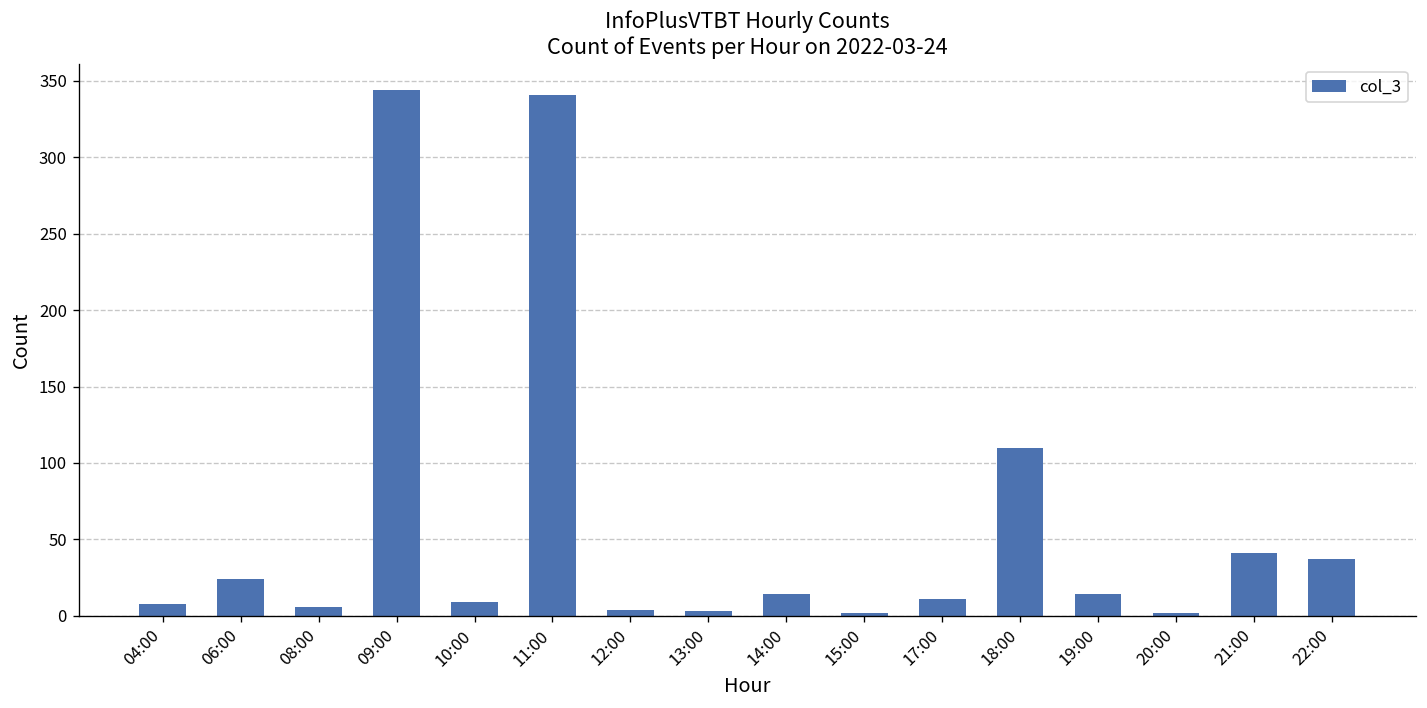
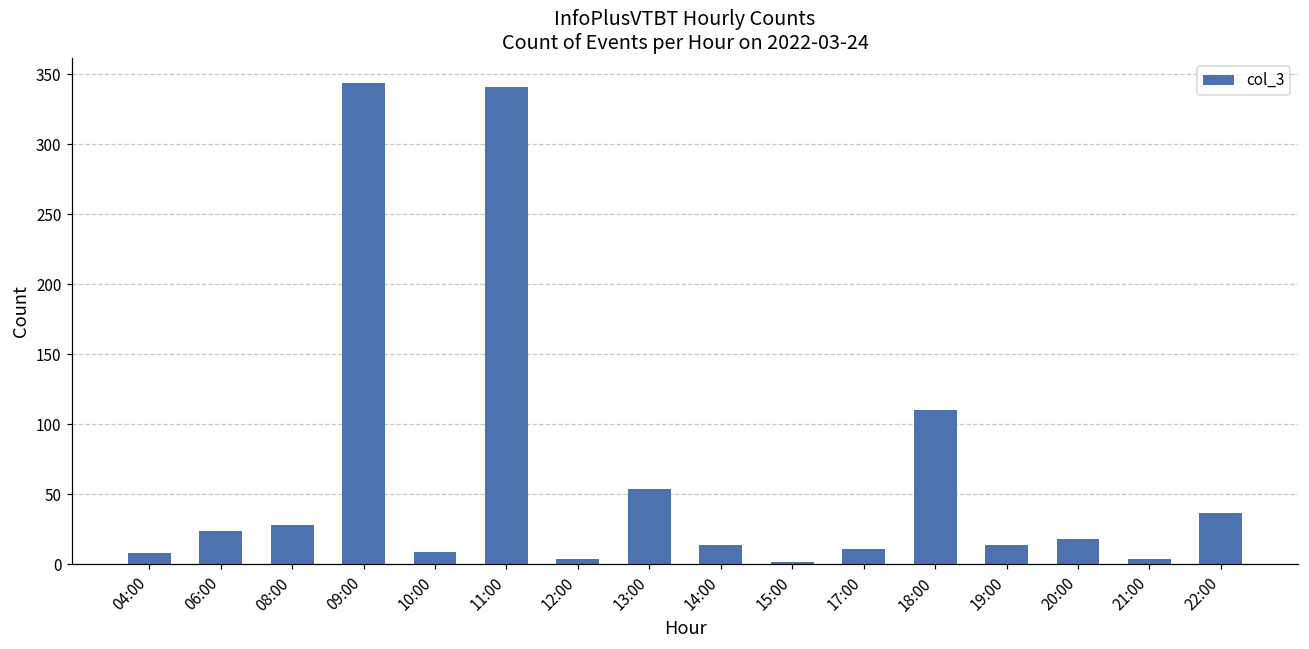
08:00: 6 -> 28
13:00: 3 -> 54
20:00: 2 -> 18
21:00: 41 -> 4
